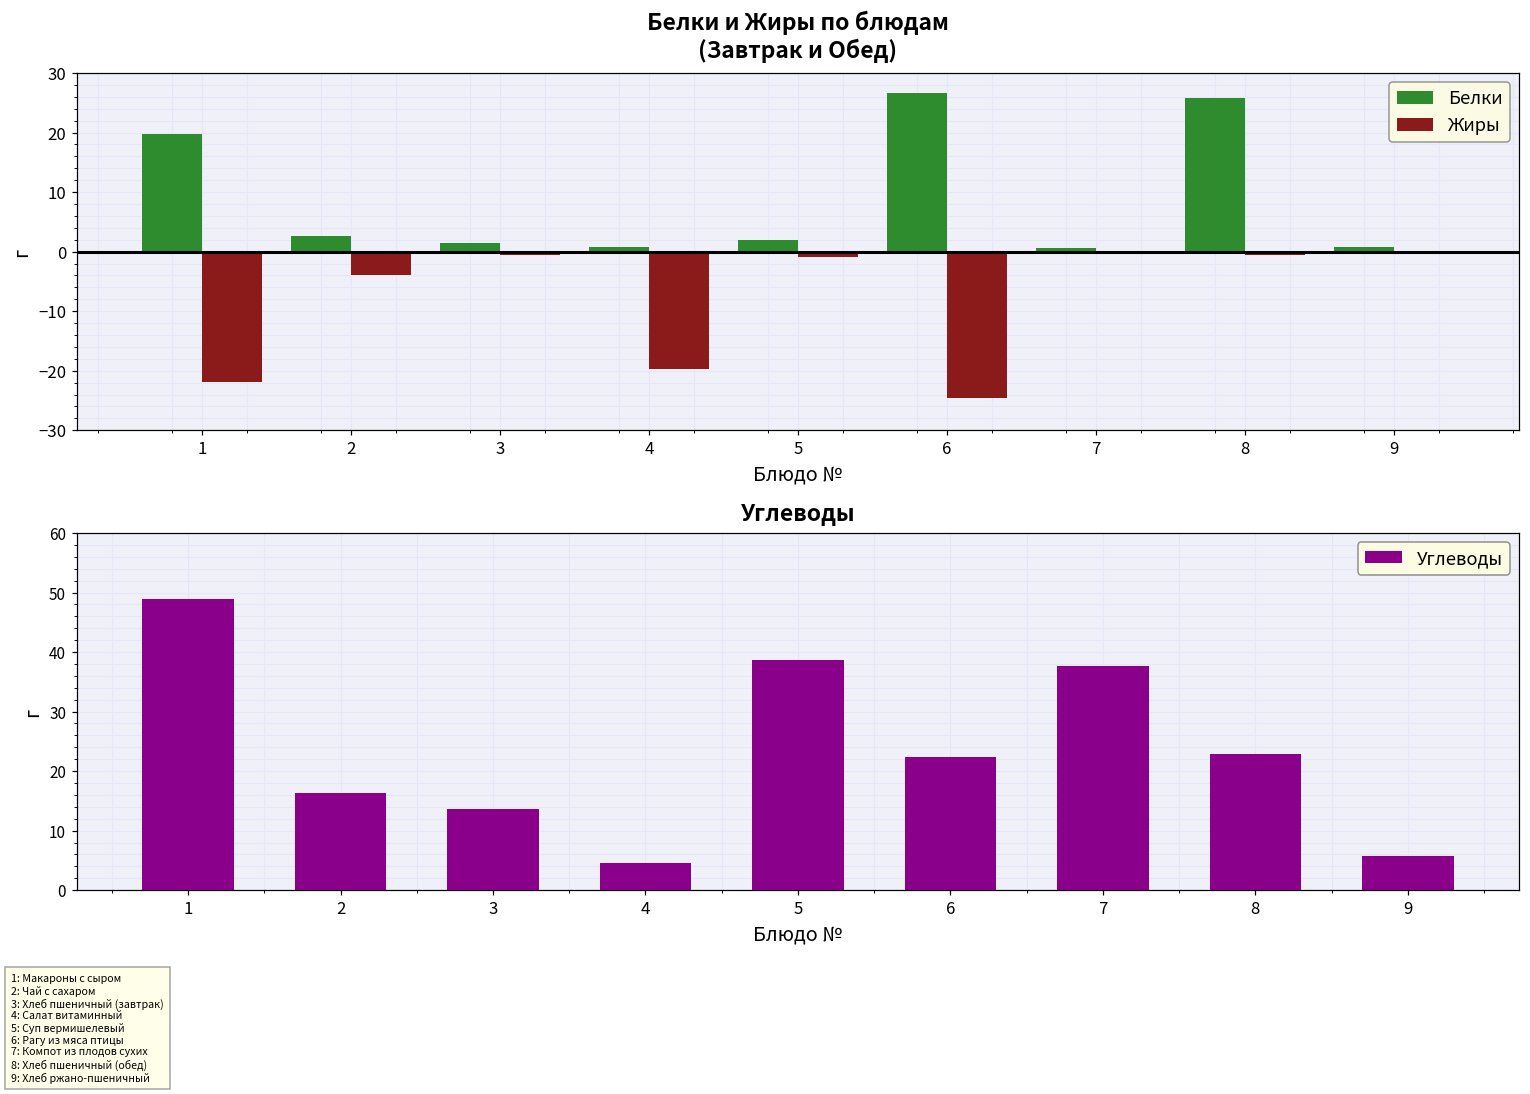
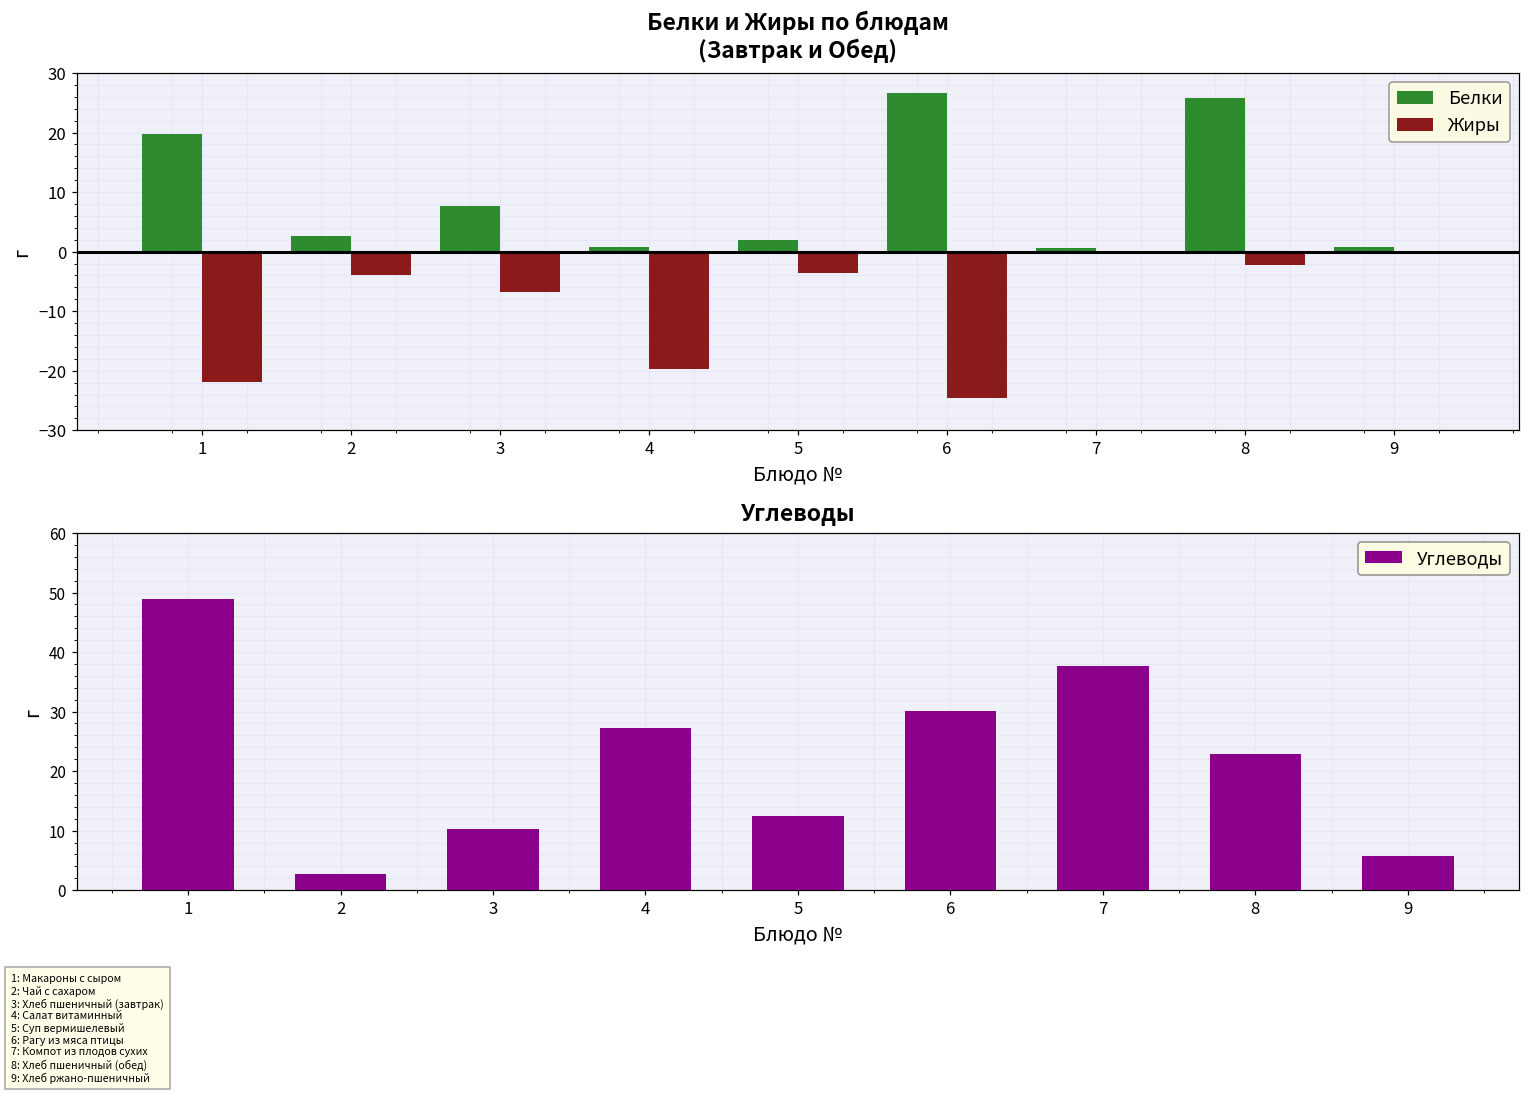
Белки и Жиры по блюдам (Завтрак и Обед), Белки, 3: 2 -> 8
Белки и Жиры по блюдам (Завтрак и Обед), Жиры, 3: -1 -> -7
Белки и Жиры по блюдам (Завтрак и Обед), Жиры, 5: -1 -> -4
Белки и Жиры по блюдам (Завтрак и Обед), Жиры, 8: -1 -> -2
Углеводы, 2: 16 -> 3
Углеводы, 3: 14 -> 10
Углеводы, 4: 5 -> 27
Углеводы, 5: 39 -> 13
Углеводы, 6: 22 -> 30
